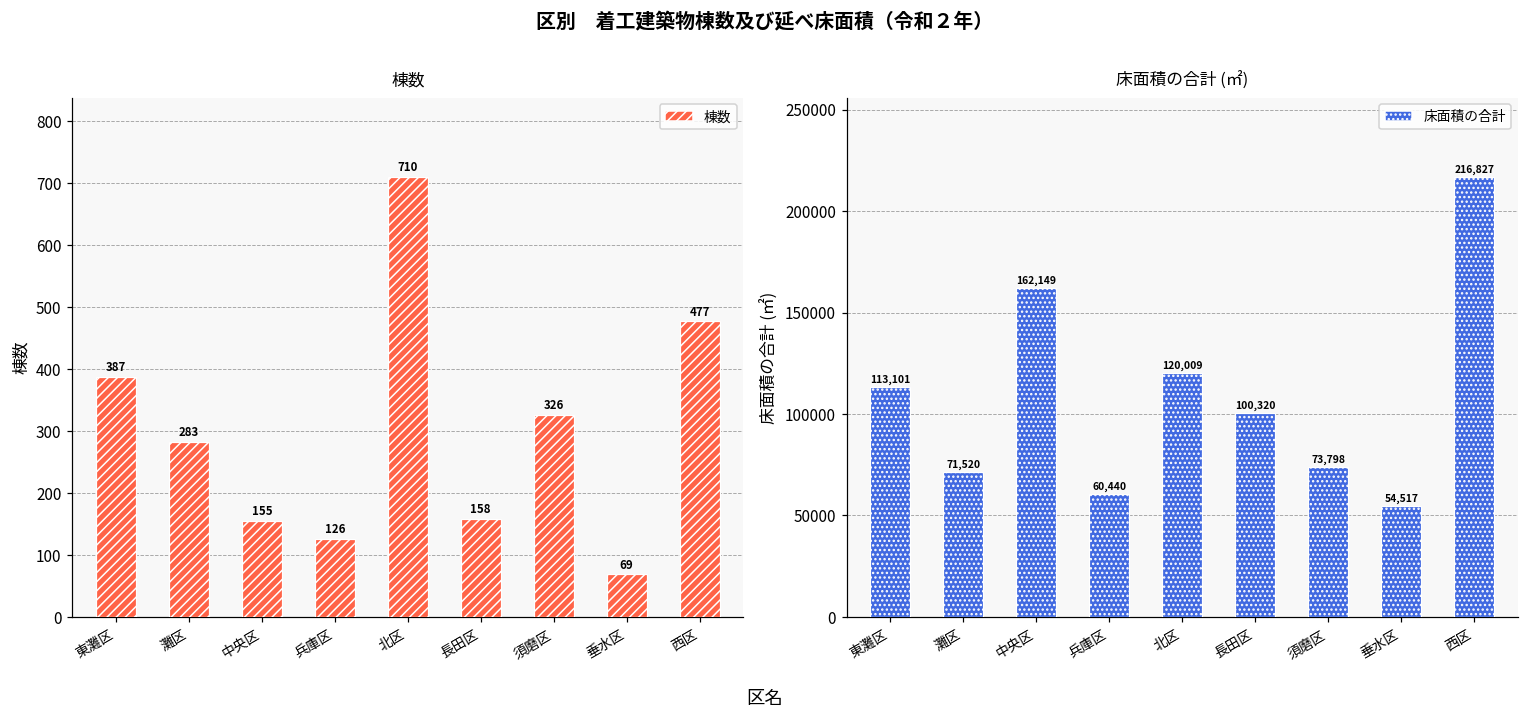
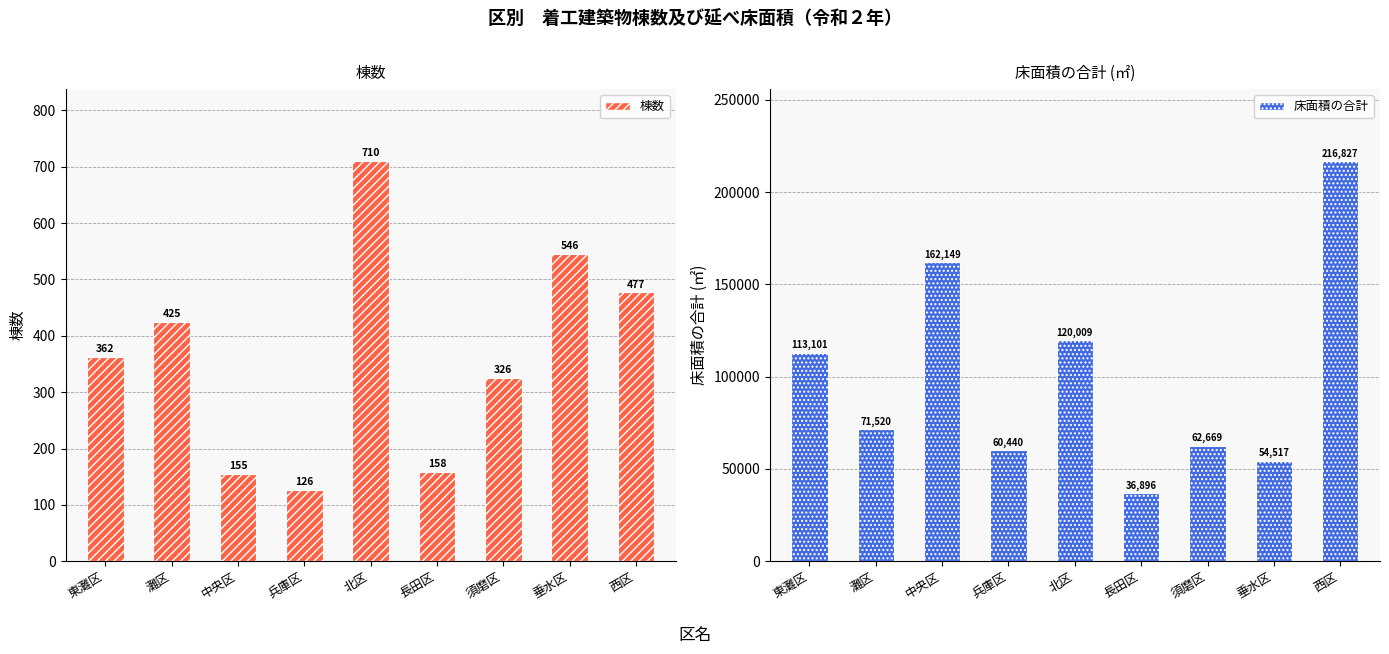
棟数, 東灘区: 387 -> 362
棟数, 灘区: 283 -> 425
棟数, 垂水区: 69 -> 546
床面積の合計 (㎡), 長田区: 100,320 -> 36,896
床面積の合計 (㎡), 須磨区: 73,798 -> 62,669
